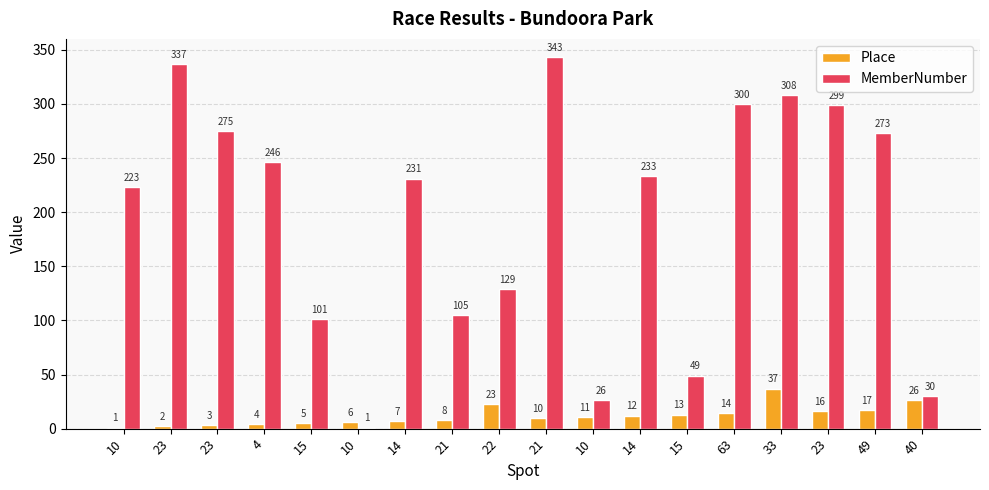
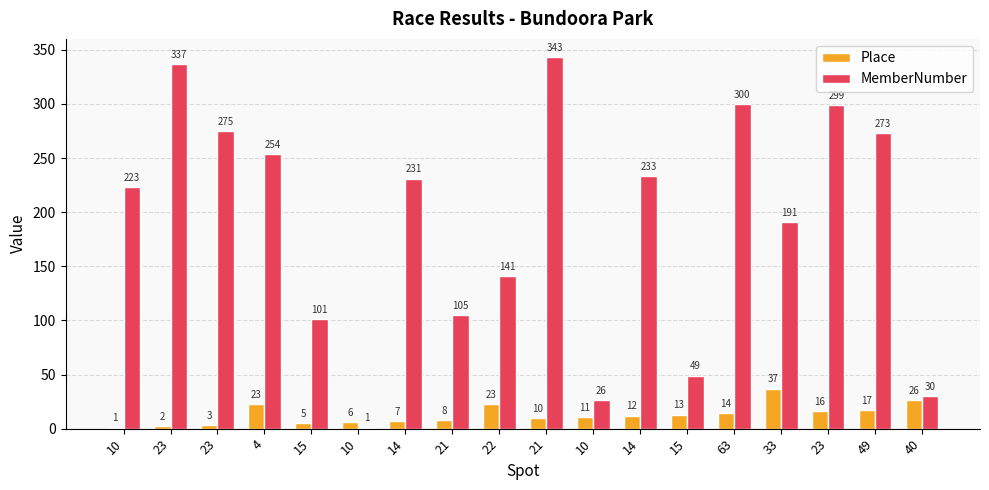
Place, 4: 4 -> 23
MemberNumber, 4: 246 -> 254
MemberNumber, 22: 129 -> 141
MemberNumber, 33: 308 -> 191
